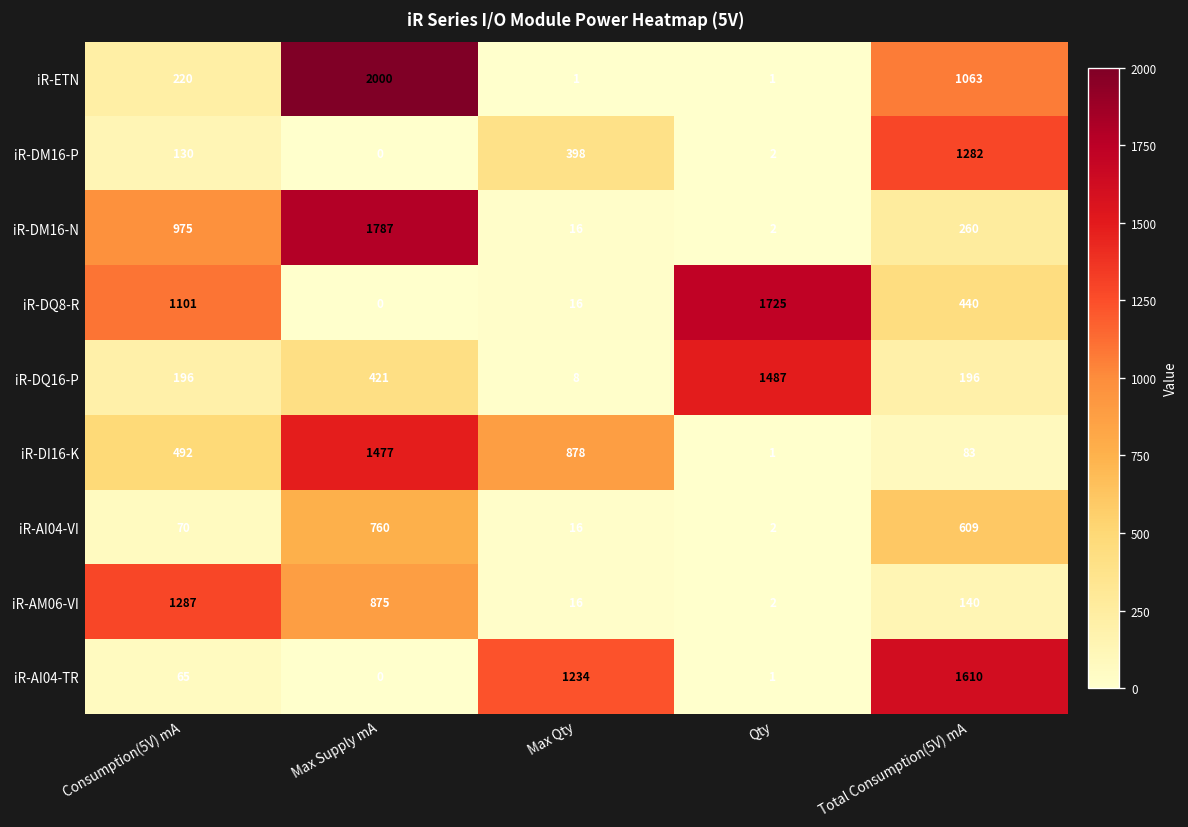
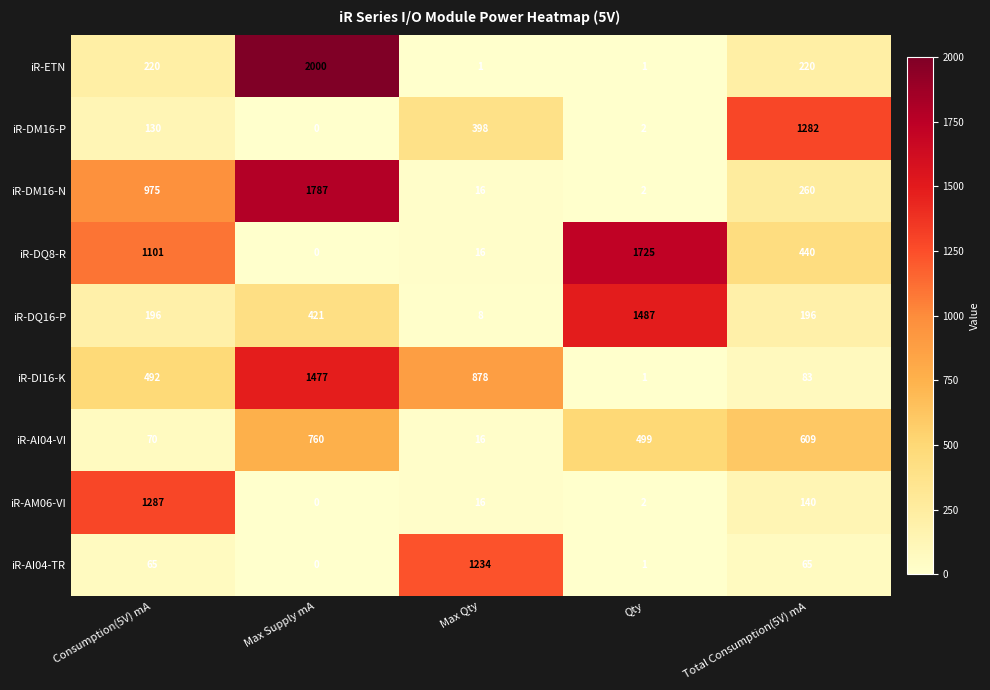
iR-ETN, Total Consumption(5V) mA: 1063 -> 220
iR-AI04-VI, Qty: 2 -> 499
iR-AM06-VI, Max Supply mA: 875 -> 0
iR-AI04-TR, Total Consumption(5V) mA: 1610 -> 65
